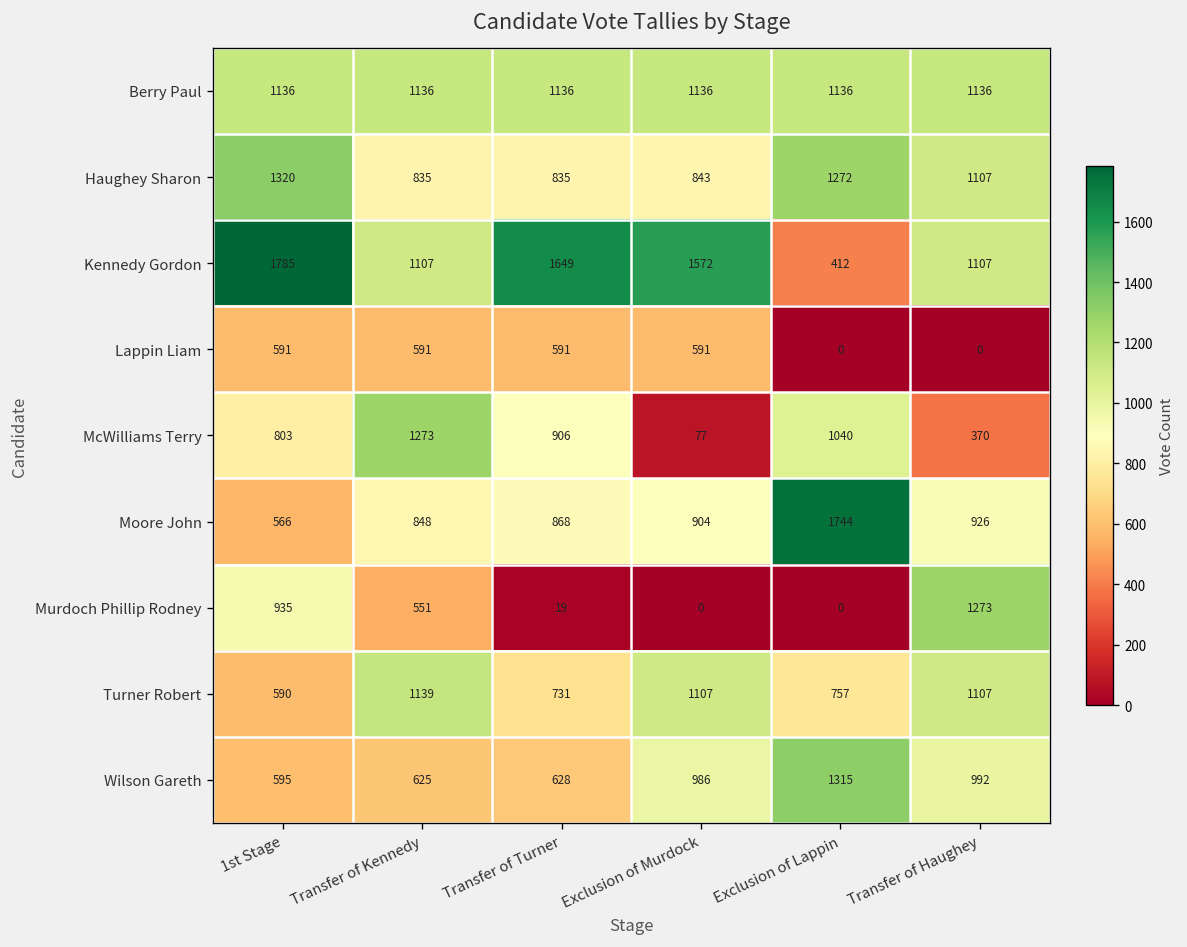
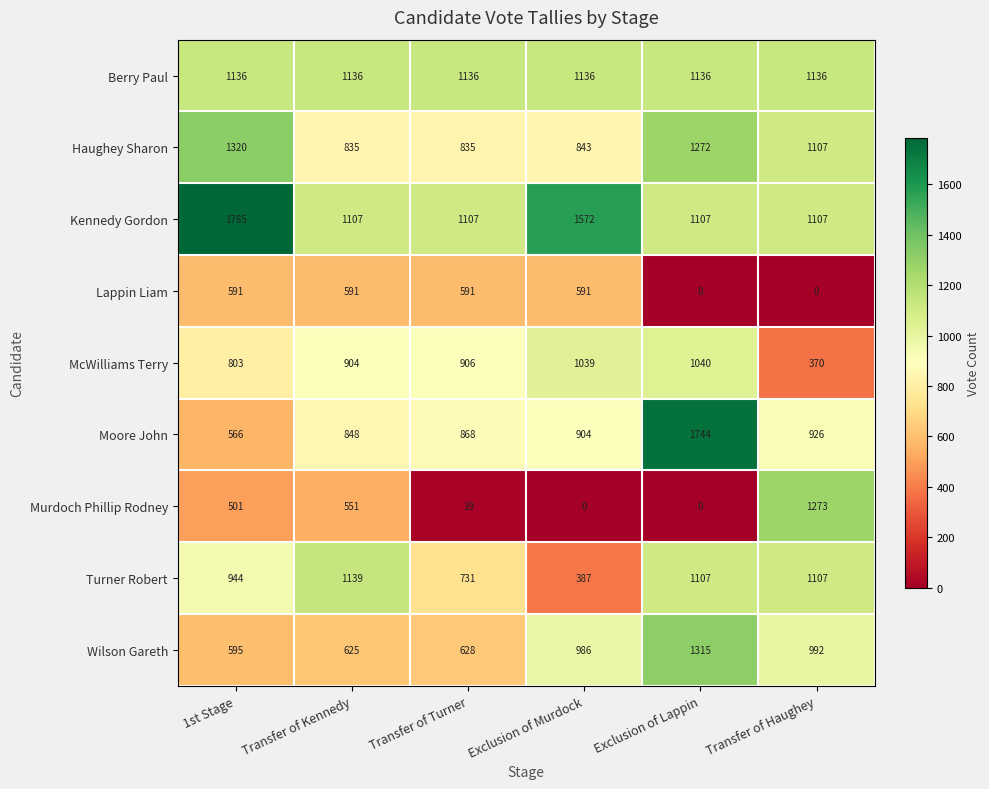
Kennedy Gordon, Transfer of Turner: 1649 -> 1107
Kennedy Gordon, Exclusion of Lappin: 412 -> 1107
McWilliams Terry, Transfer of Kennedy: 1273 -> 904
McWilliams Terry, Exclusion of Murdock: 77 -> 1039
Murdoch Phillip Rodney, 1st Stage: 935 -> 501
Turner Robert, 1st Stage: 590 -> 944
Turner Robert, Exclusion of Murdock: 1107 -> 387
Turner Robert, Exclusion of Lappin: 757 -> 1107
